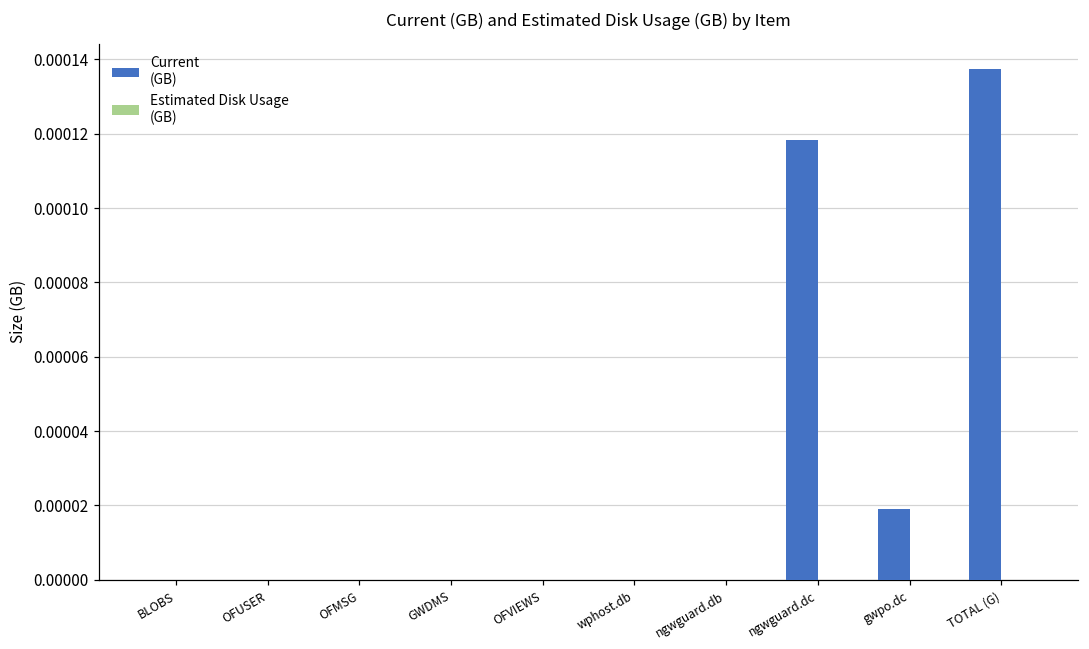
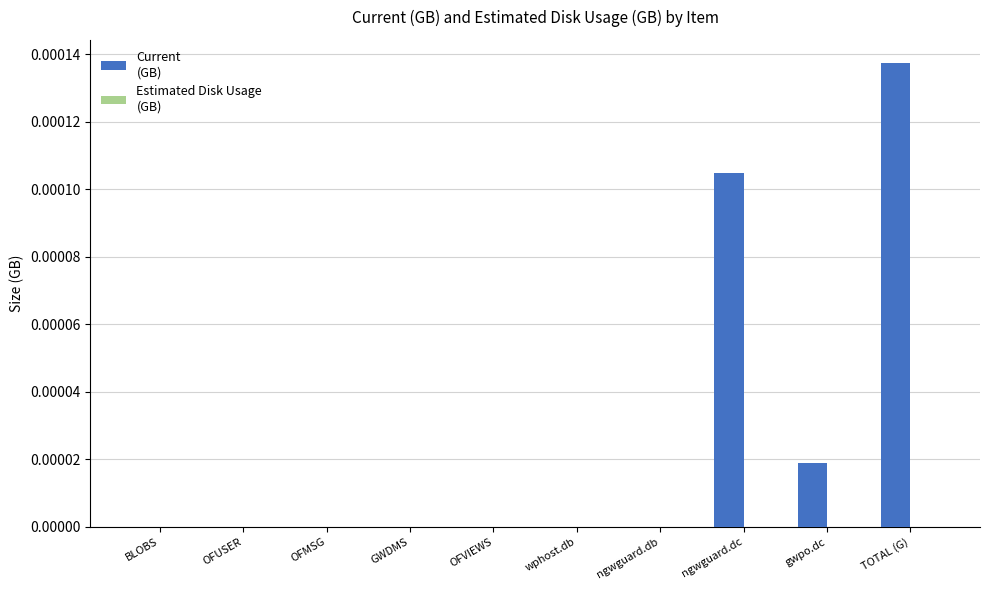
Current (GB), ngwguard.dc: 0.000118 -> 0.000105
